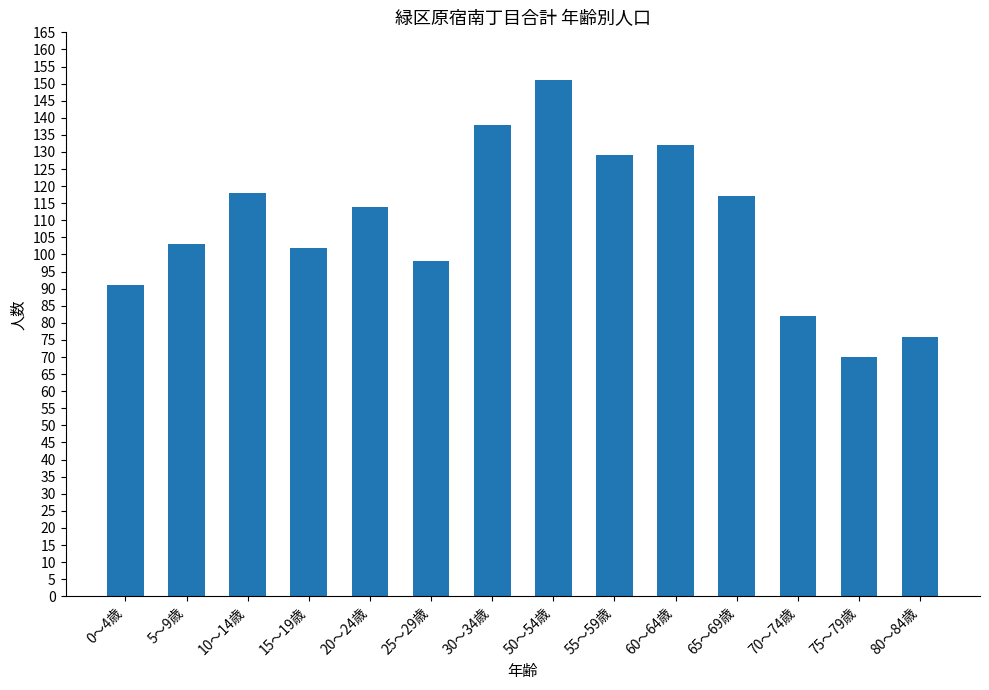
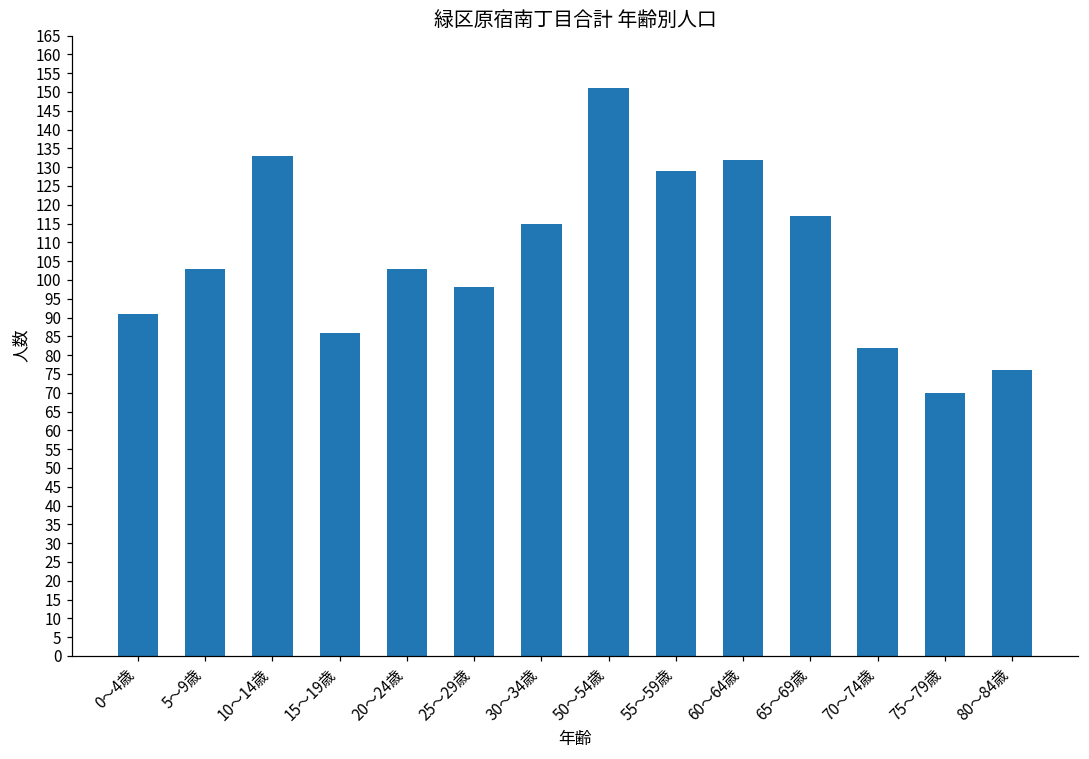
10～14歳: 118 -> 133
15～19歳: 102 -> 86
20～24歳: 114 -> 103
30～34歳: 138 -> 115
